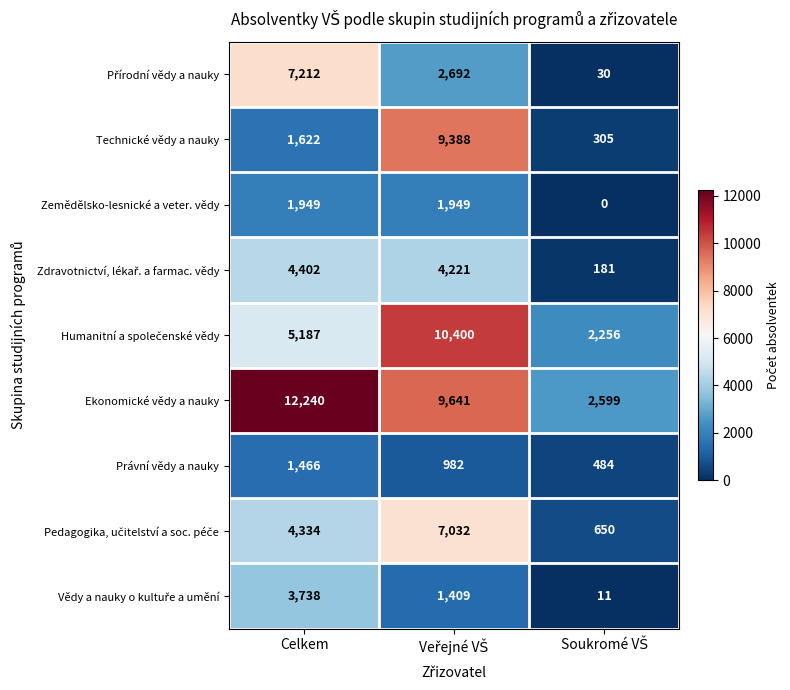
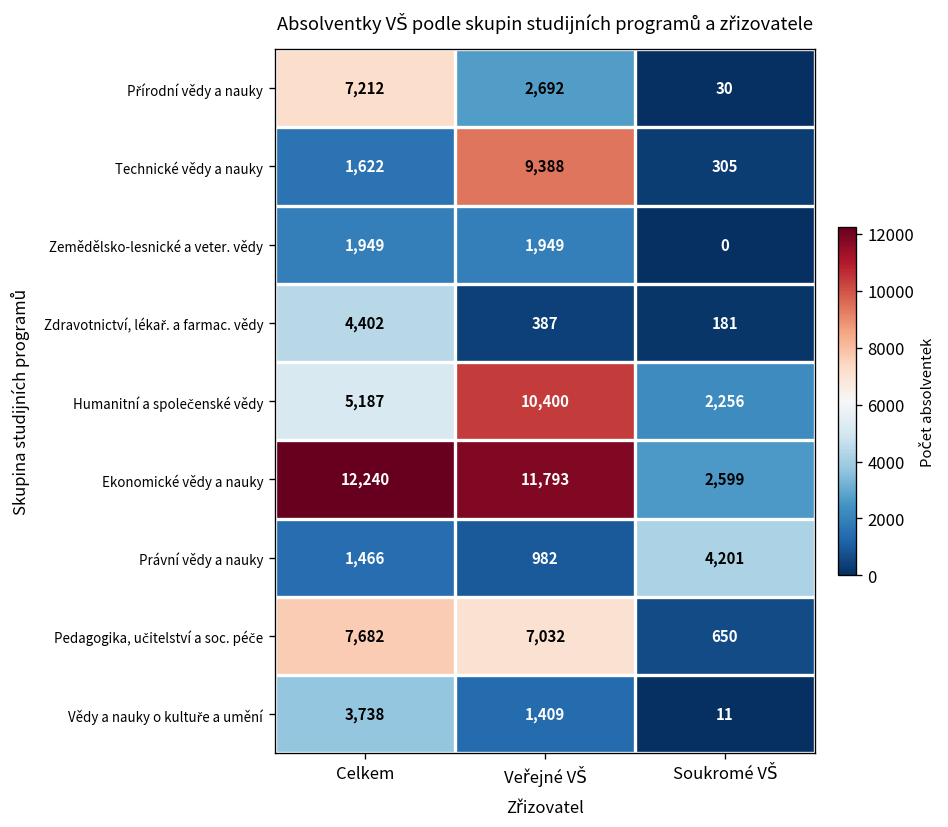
Zdravotnictví, lékař. a farmac. vědy, Veřejné VŠ: 4,221 -> 387
Ekonomické vědy a nauky, Veřejné VŠ: 9,641 -> 11,793
Právní vědy a nauky, Soukromé VŠ: 484 -> 4,201
Pedagogika, učitelství a soc. péče, Celkem: 4,334 -> 7,682
